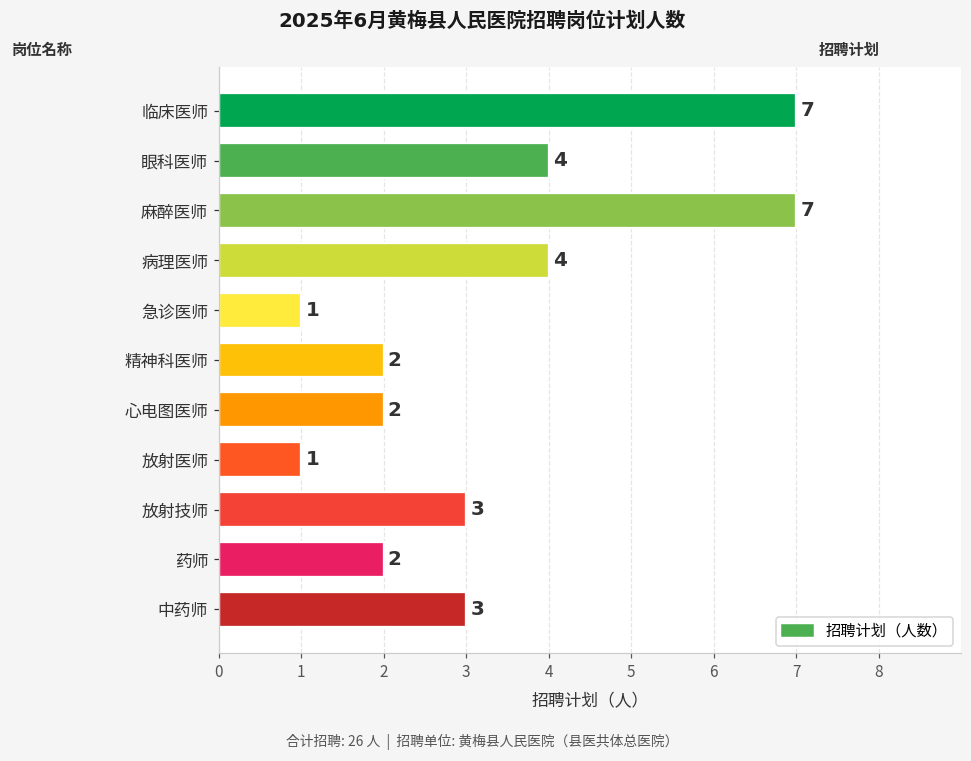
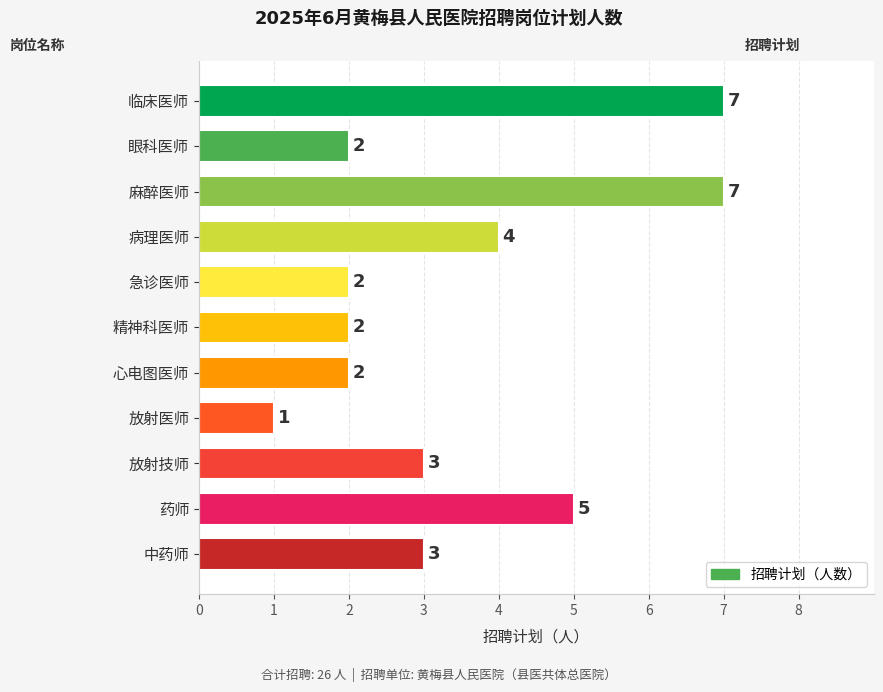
眼科医师: 4 -> 2
急诊医师: 1 -> 2
药师: 2 -> 5
